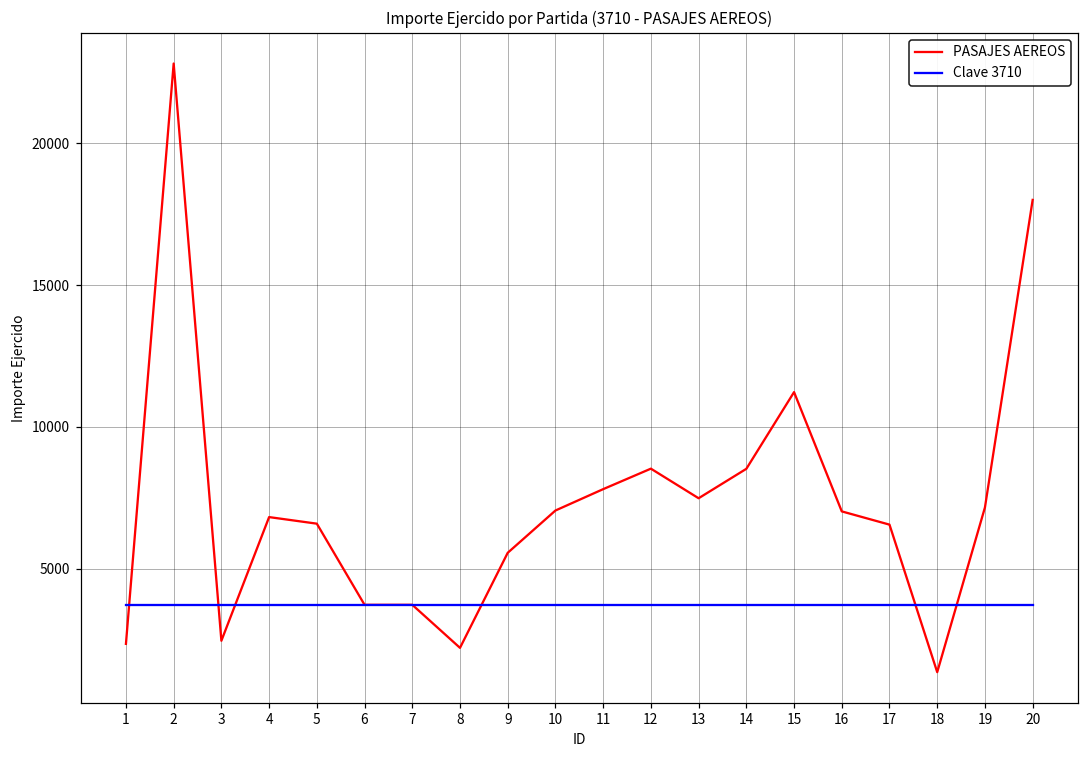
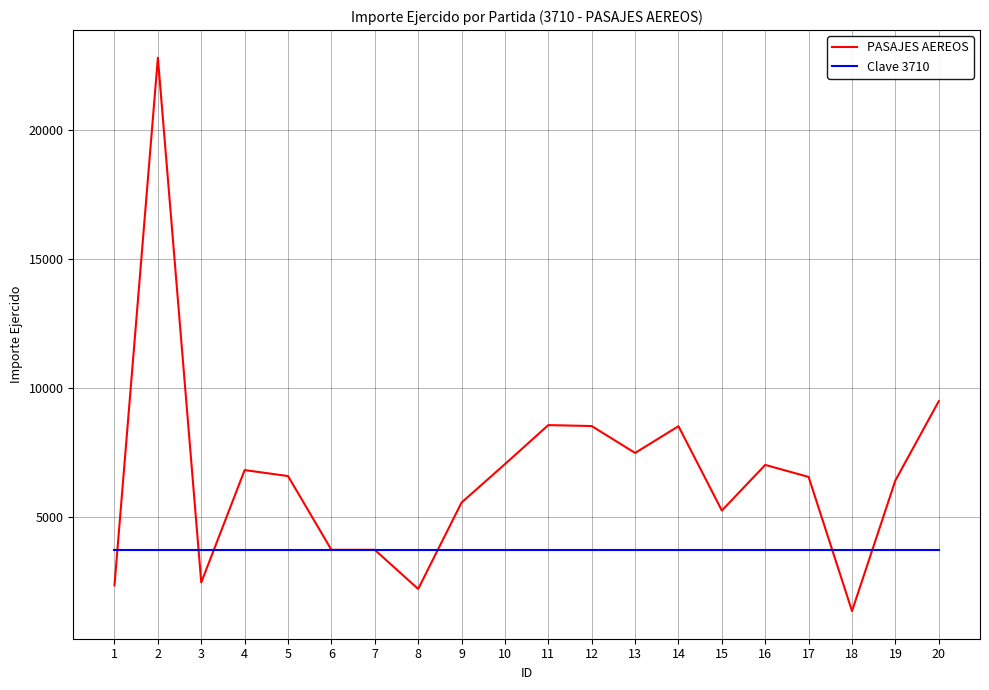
PASAJES AEREOS, 11: 7800 -> 8600
PASAJES AEREOS, 15: 11200 -> 5200
PASAJES AEREOS, 19: 7200 -> 6400
PASAJES AEREOS, 20: 18000 -> 9500
